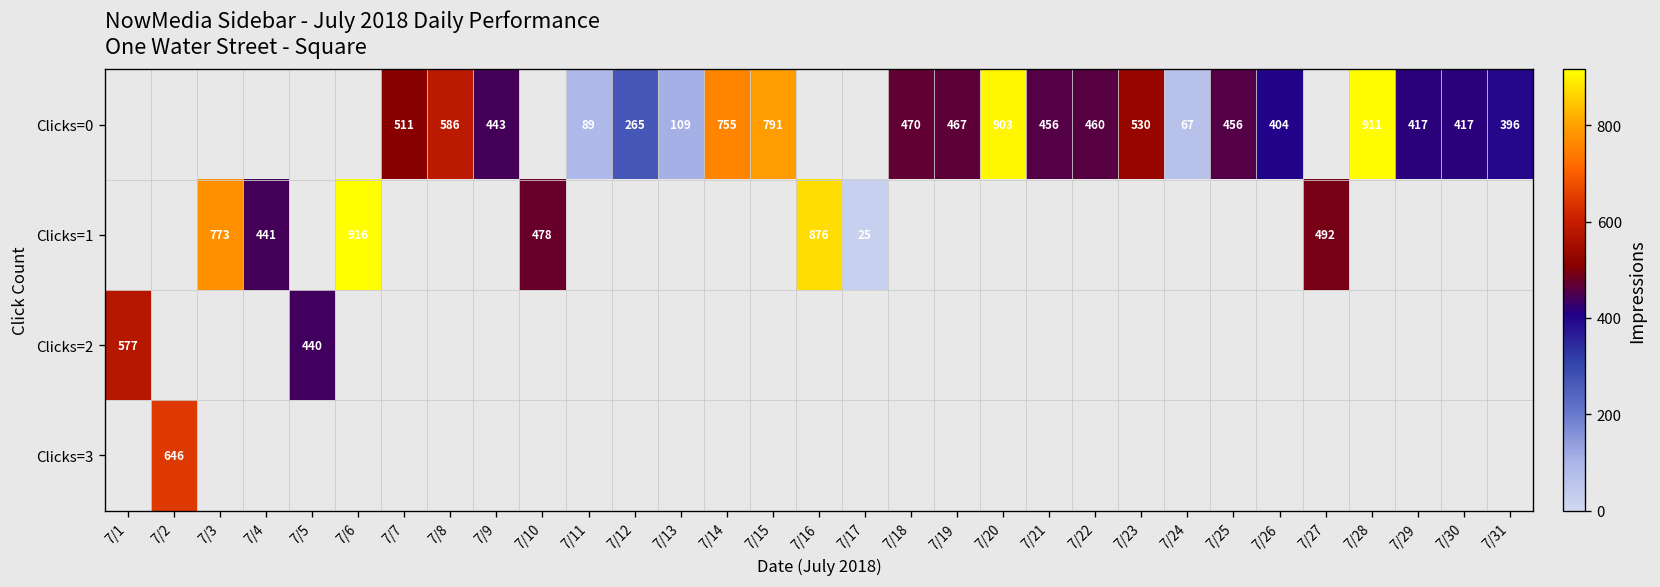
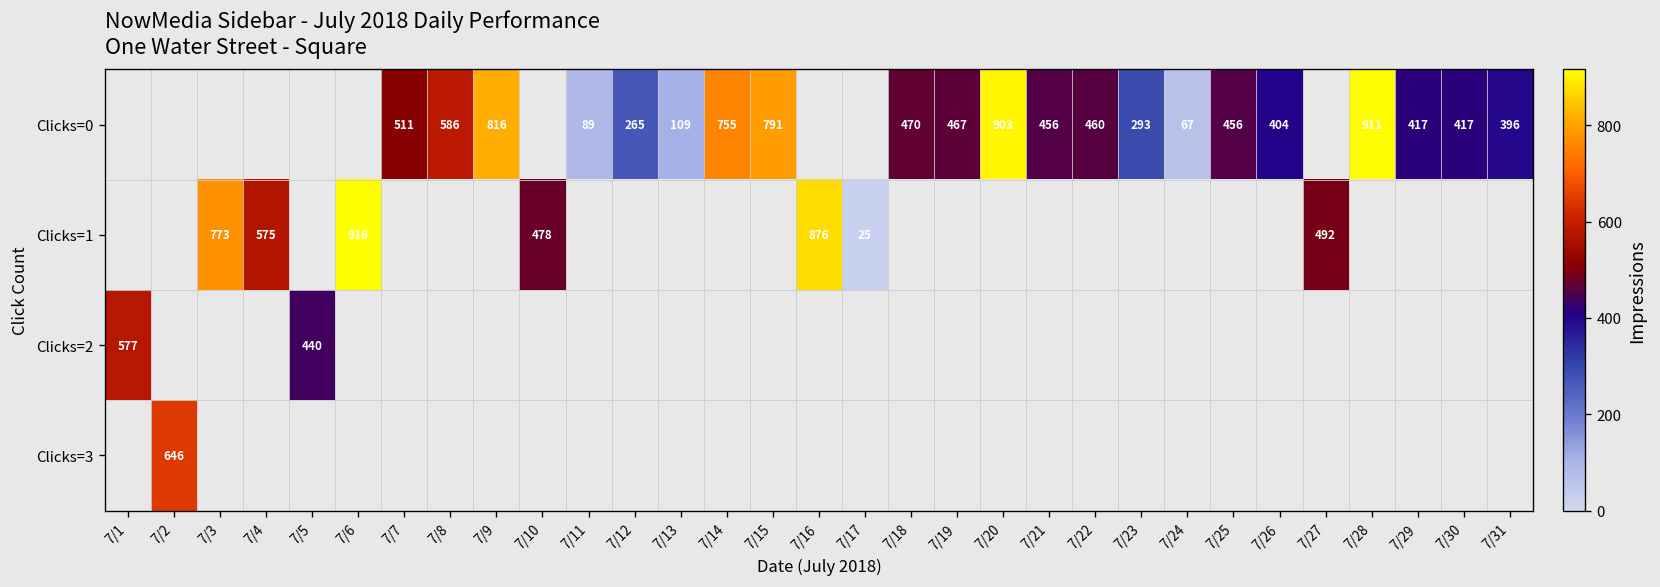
Clicks=0, 7/9: 443 -> 816
Clicks=0, 7/23: 530 -> 293
Clicks=1, 7/4: 441 -> 575
